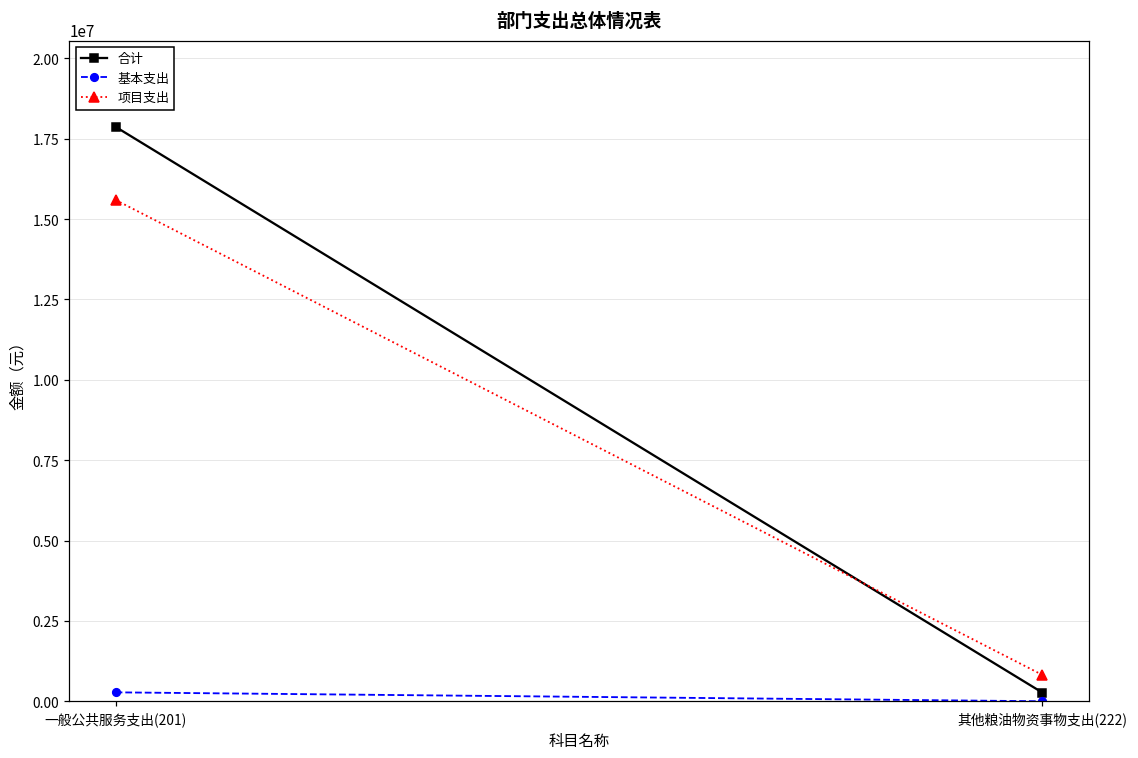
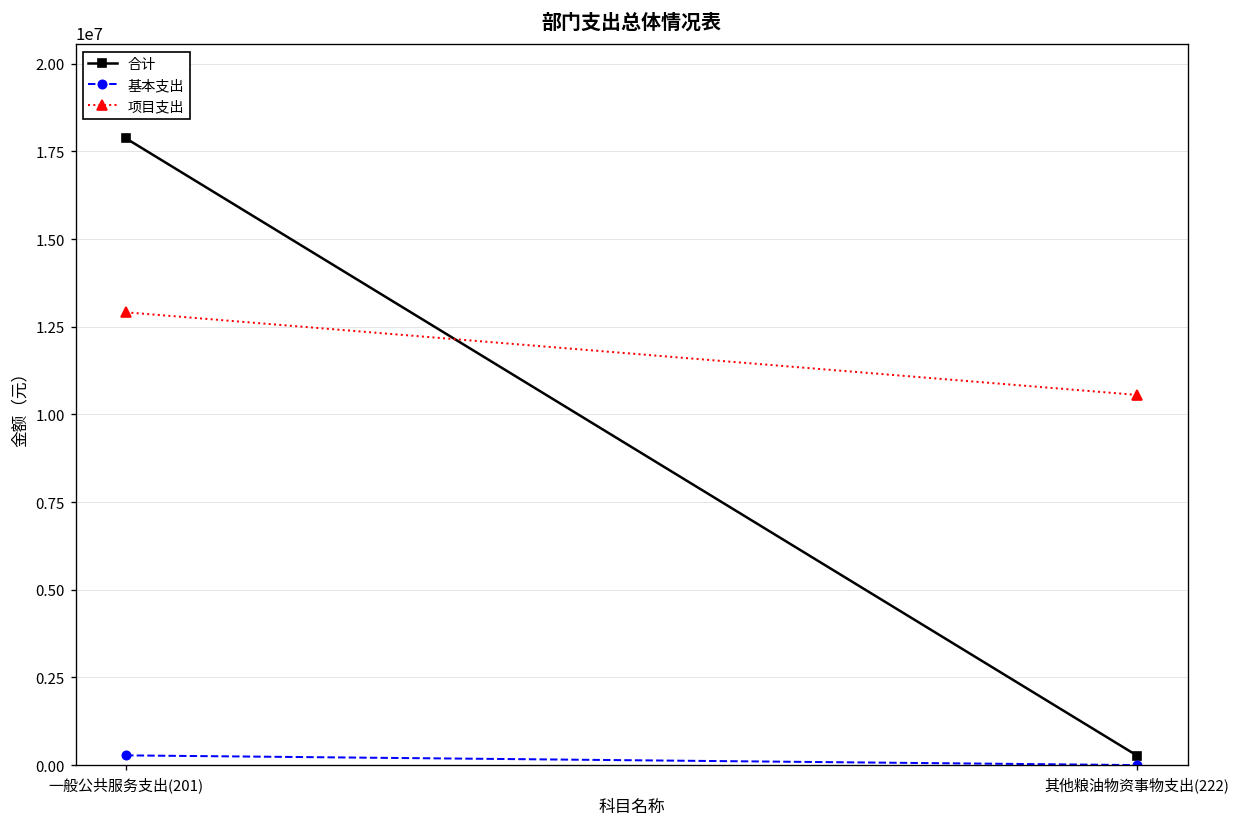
项目支出, 一般公共服务支出(201): 15600000 -> 12900000
项目支出, 其他粮油物资事物支出(222): 800000 -> 10600000
